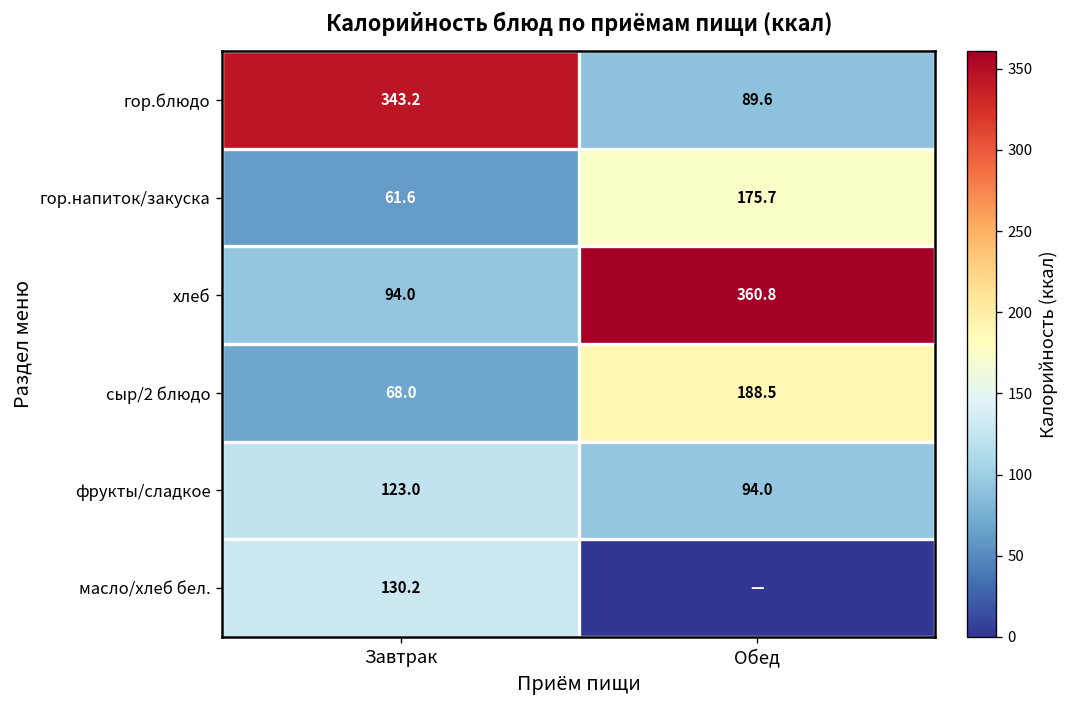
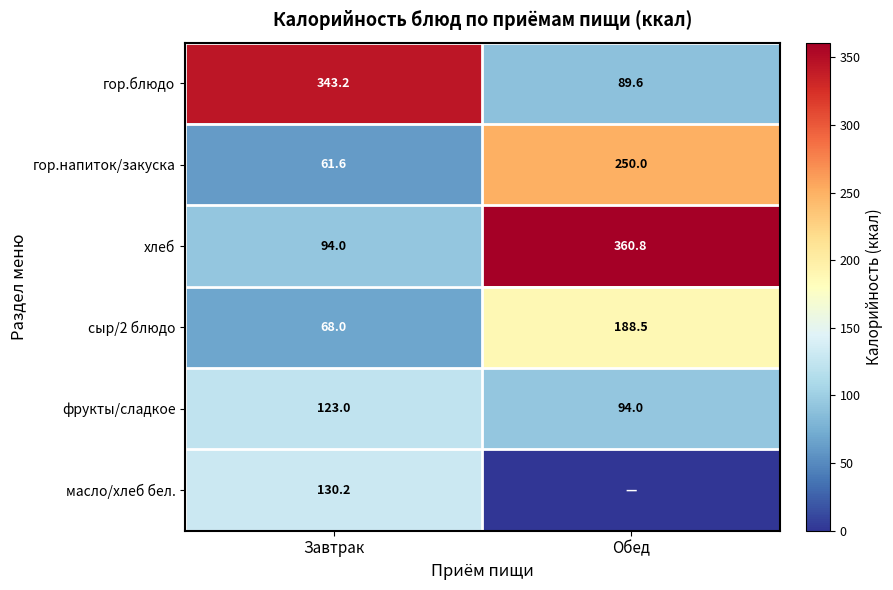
гор.напиток/закуска, Обед: 175.7 -> 250.0
